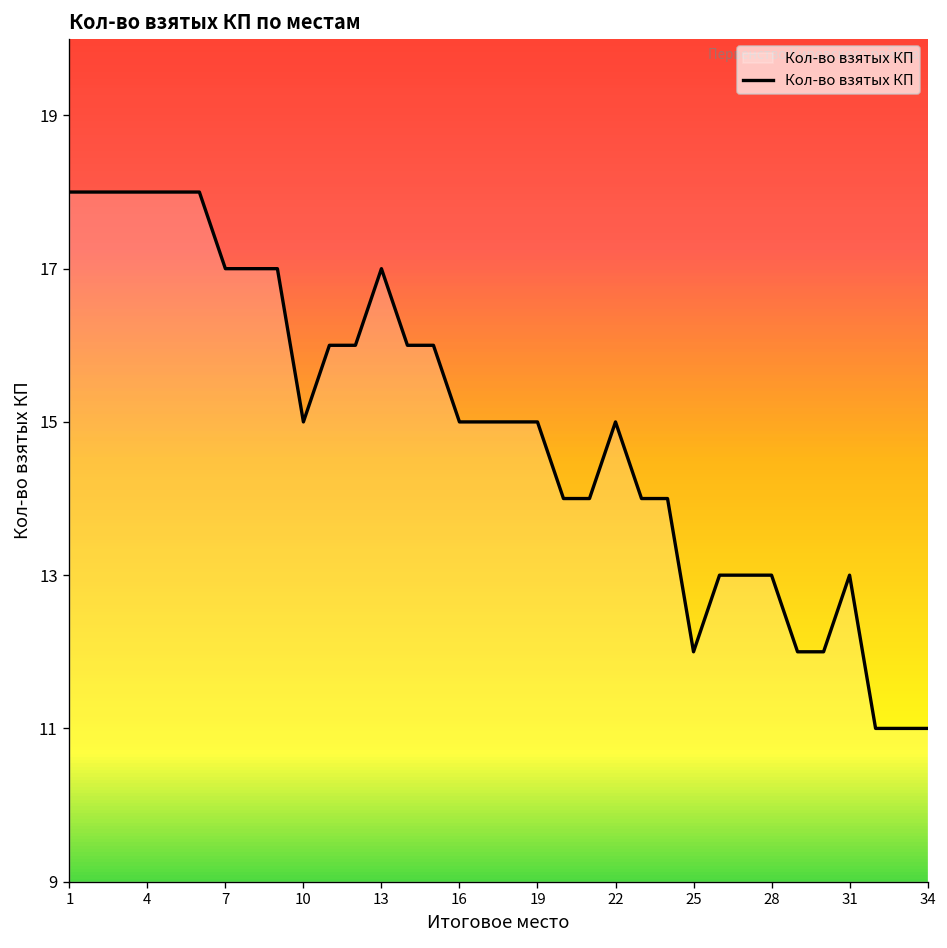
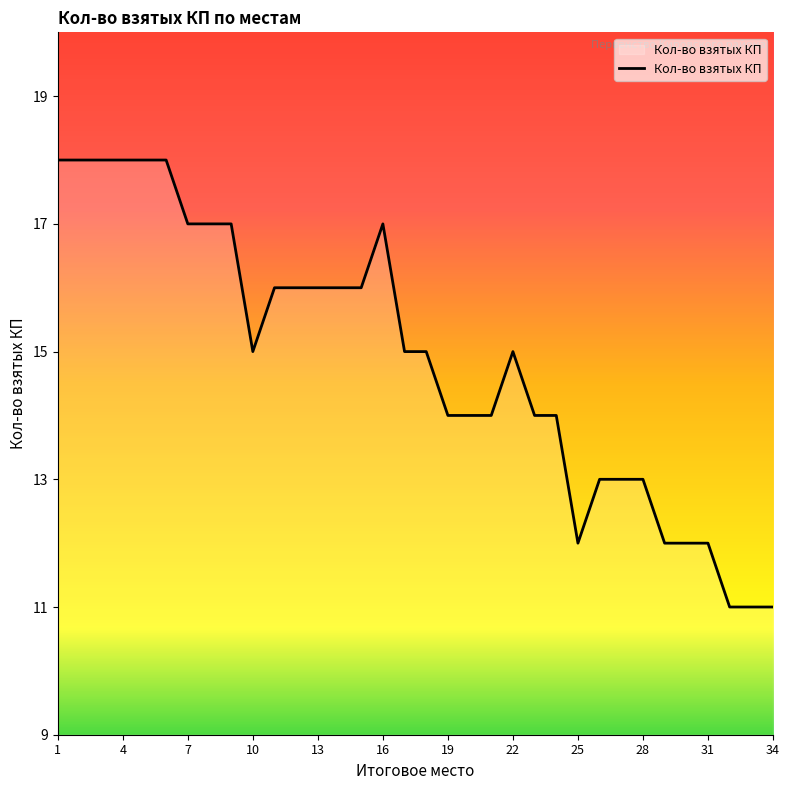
13: 17 -> 16
16: 15 -> 17
19: 15 -> 14
31: 13 -> 12
